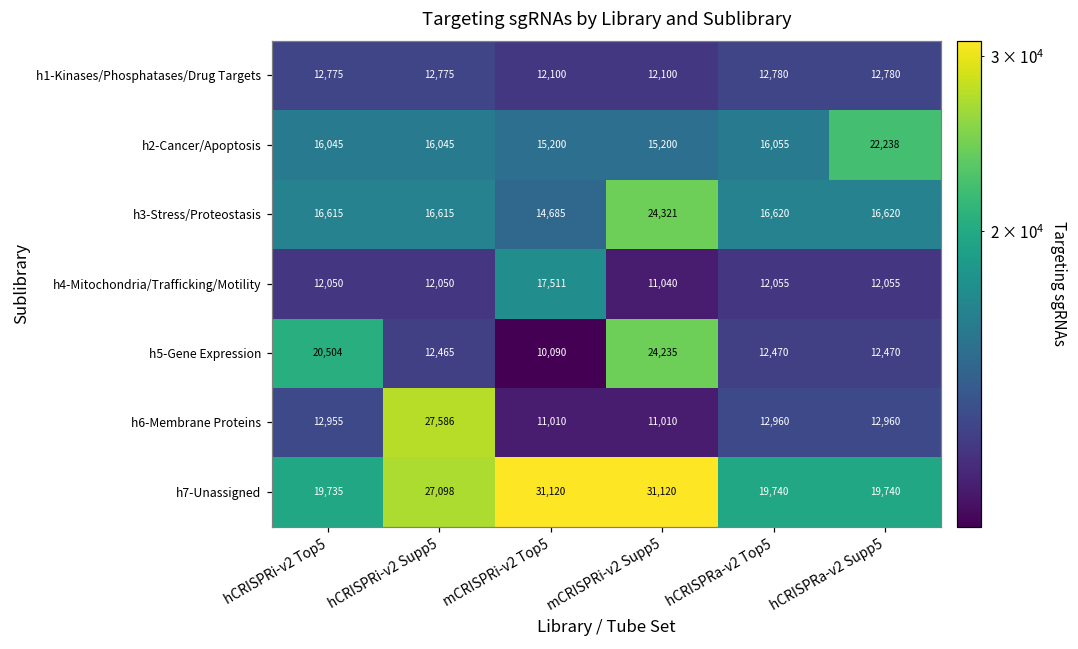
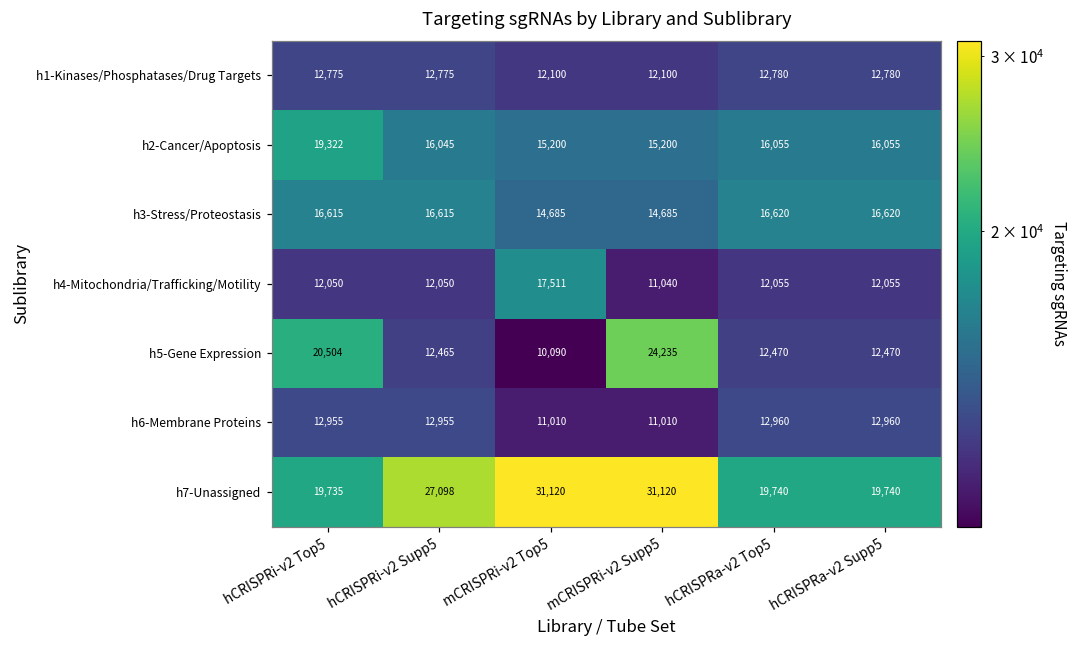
h2-Cancer/Apoptosis, hCRISPRi-v2 Top5: 16,045 -> 19,322
h2-Cancer/Apoptosis, hCRISPRa-v2 Supp5: 22,238 -> 16,055
h3-Stress/Proteostasis, mCRISPRi-v2 Supp5: 24,321 -> 14,685
h6-Membrane Proteins, hCRISPRi-v2 Supp5: 27,586 -> 12,955
